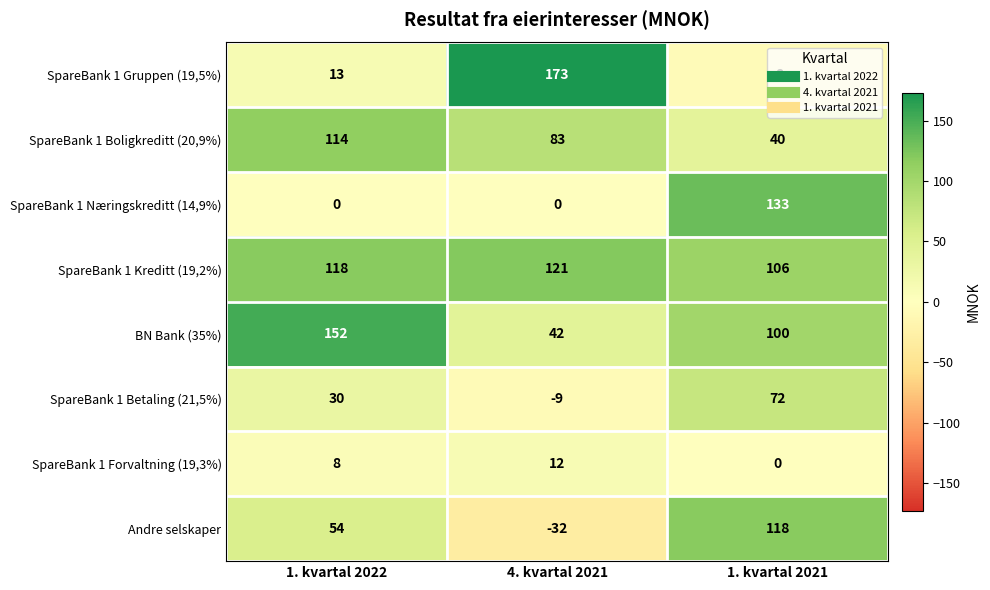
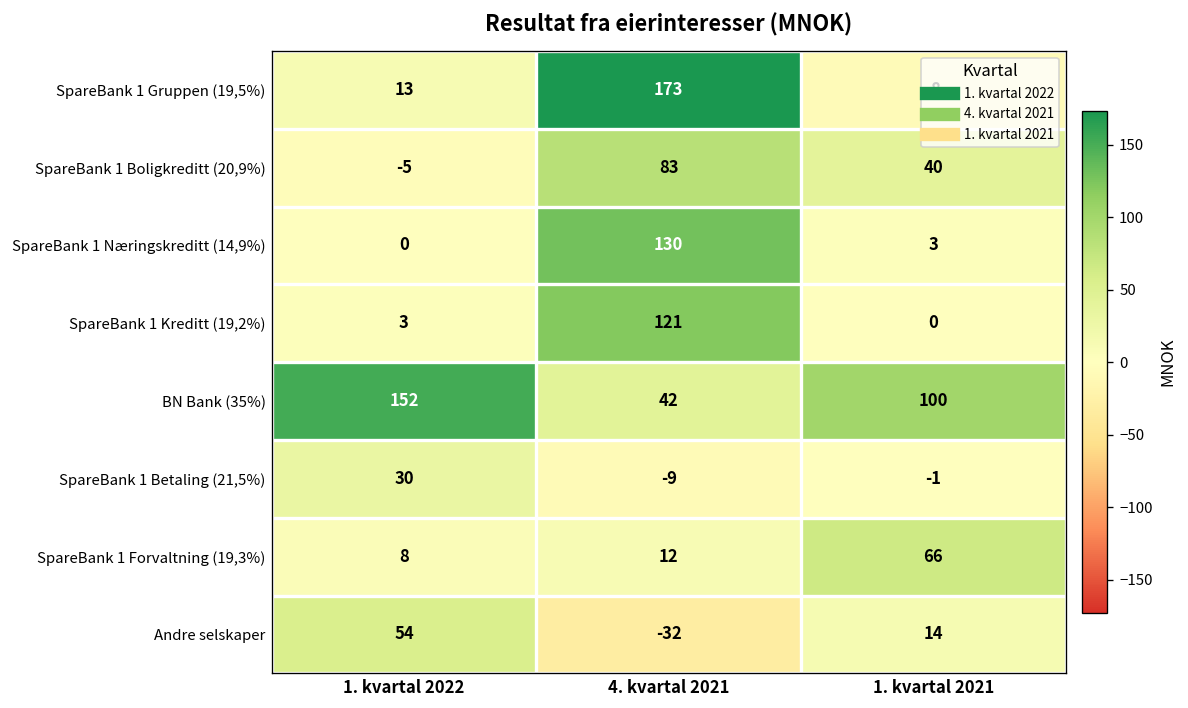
SpareBank 1 Boligkreditt (20,9%), 1. kvartal 2022: 114 -> -5
SpareBank 1 Næringskreditt (14,9%), 4. kvartal 2021: 0 -> 130
SpareBank 1 Næringskreditt (14,9%), 1. kvartal 2021: 133 -> 3
SpareBank 1 Kreditt (19,2%), 1. kvartal 2022: 118 -> 3
SpareBank 1 Kreditt (19,2%), 1. kvartal 2021: 106 -> 0
SpareBank 1 Betaling (21,5%), 1. kvartal 2021: 72 -> -1
SpareBank 1 Forvaltning (19,3%), 1. kvartal 2021: 0 -> 66
Andre selskaper, 1. kvartal 2021: 118 -> 14
